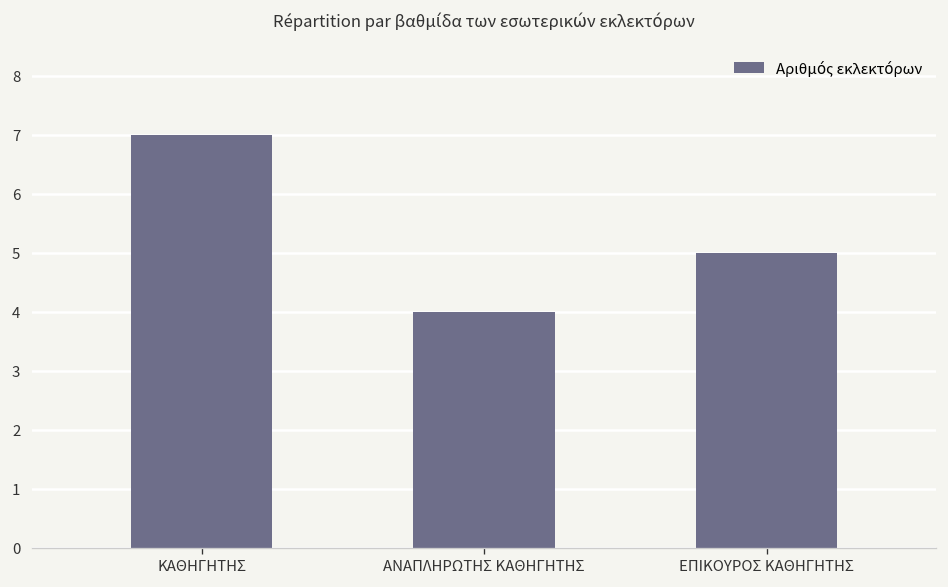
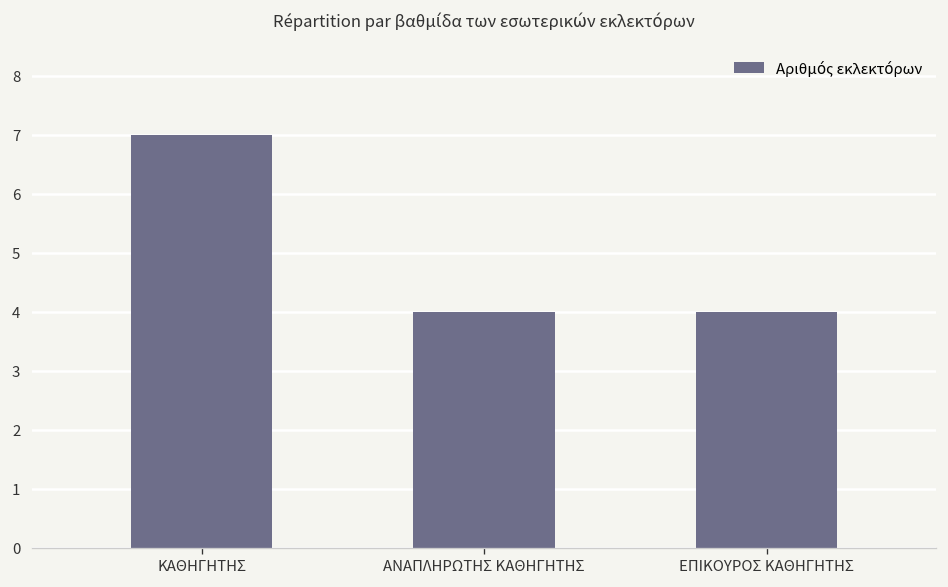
ΕΠΙΚΟΥΡΟΣ ΚΑΘΗΓΗΤΗΣ: 5 -> 4
